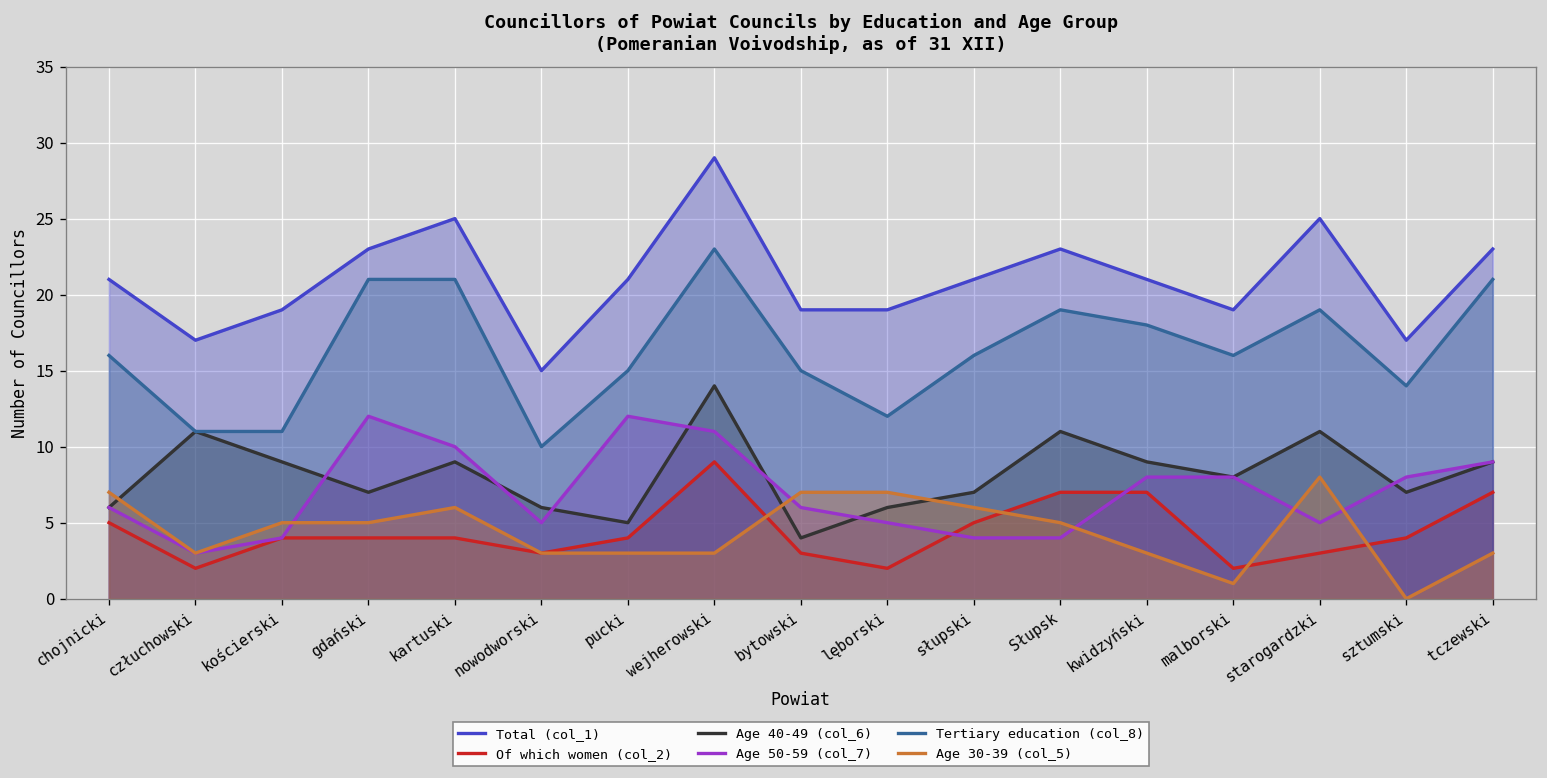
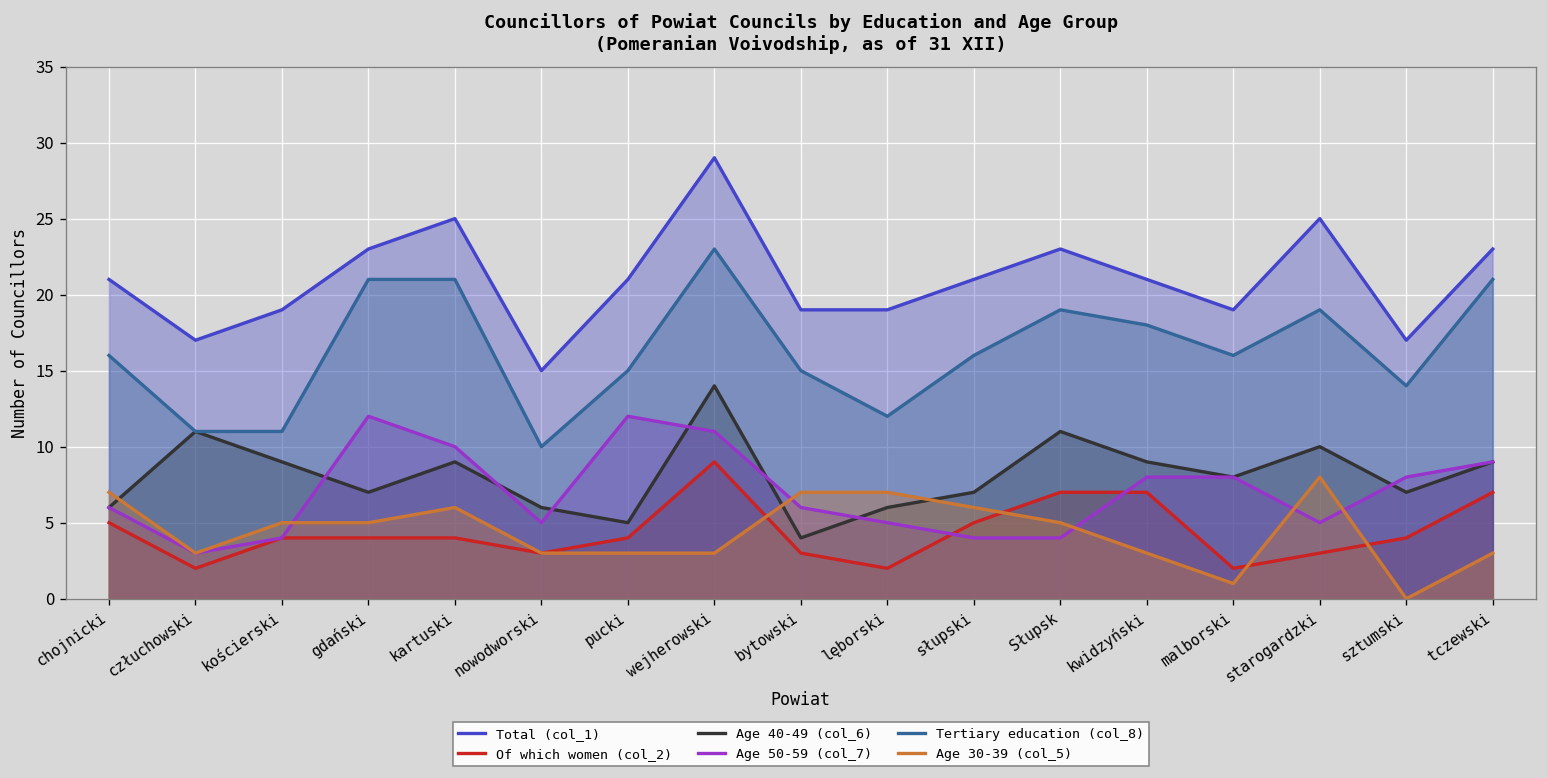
Age 40-49 (col_6), starogardzki: 11 -> 10
